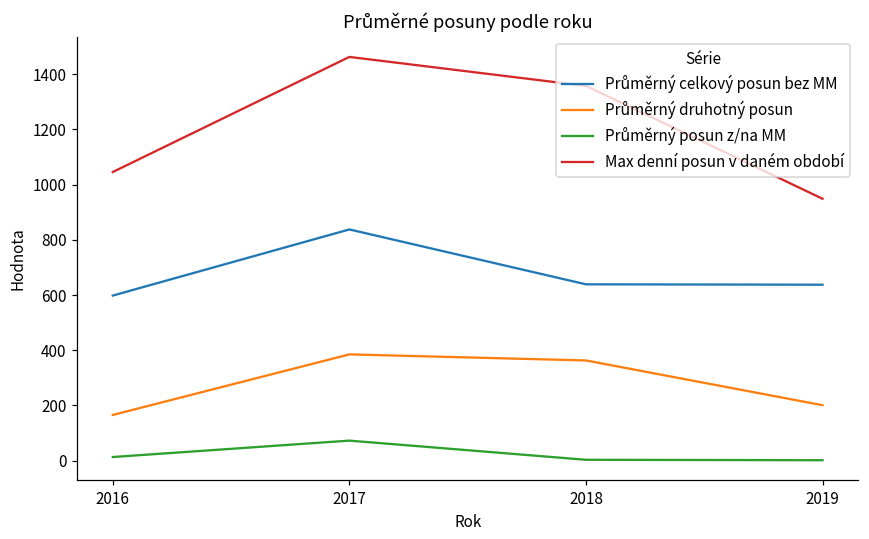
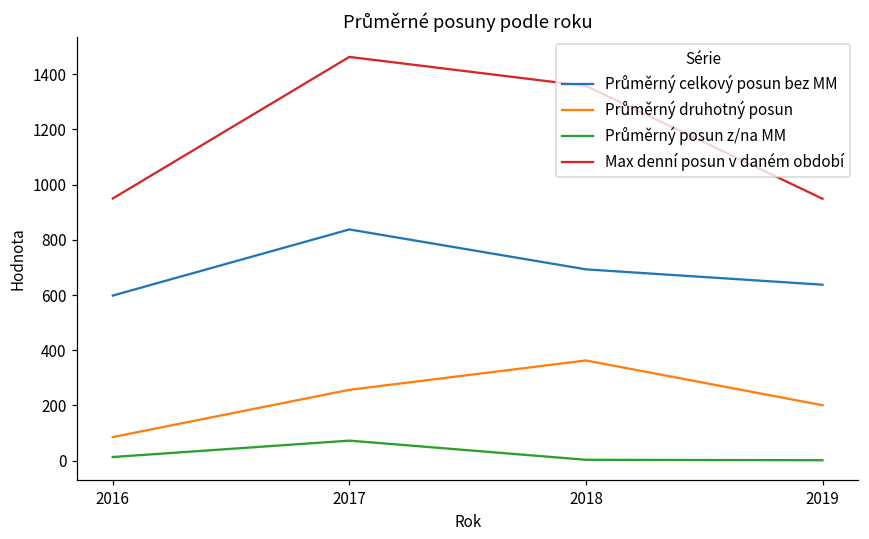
Průměrný druhotný posun, 2016: 170 -> 90
Max denní posun v daném období, 2016: 1050 -> 950
Průměrný druhotný posun, 2017: 390 -> 260
Průměrný celkový posun bez MM, 2018: 640 -> 690
